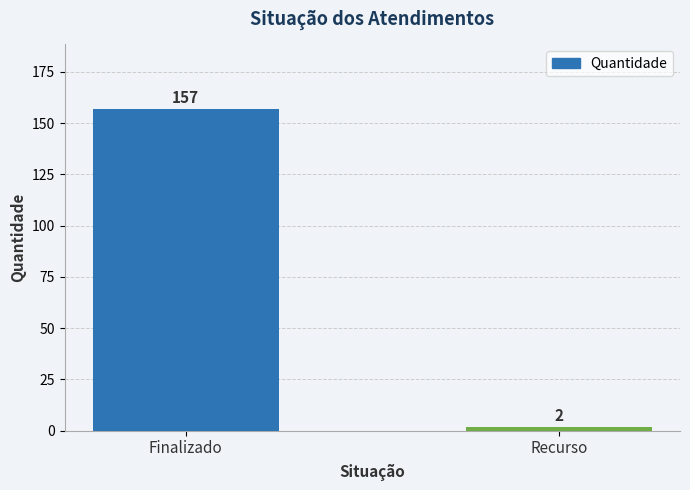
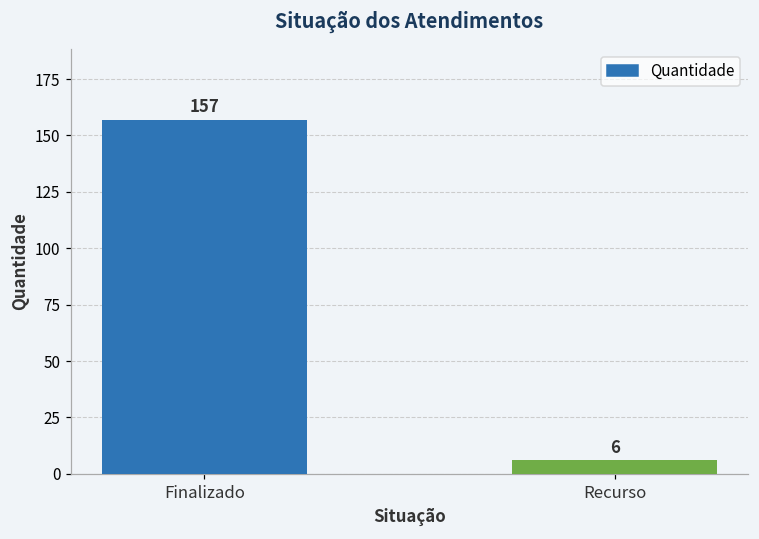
Recurso: 2 -> 6
